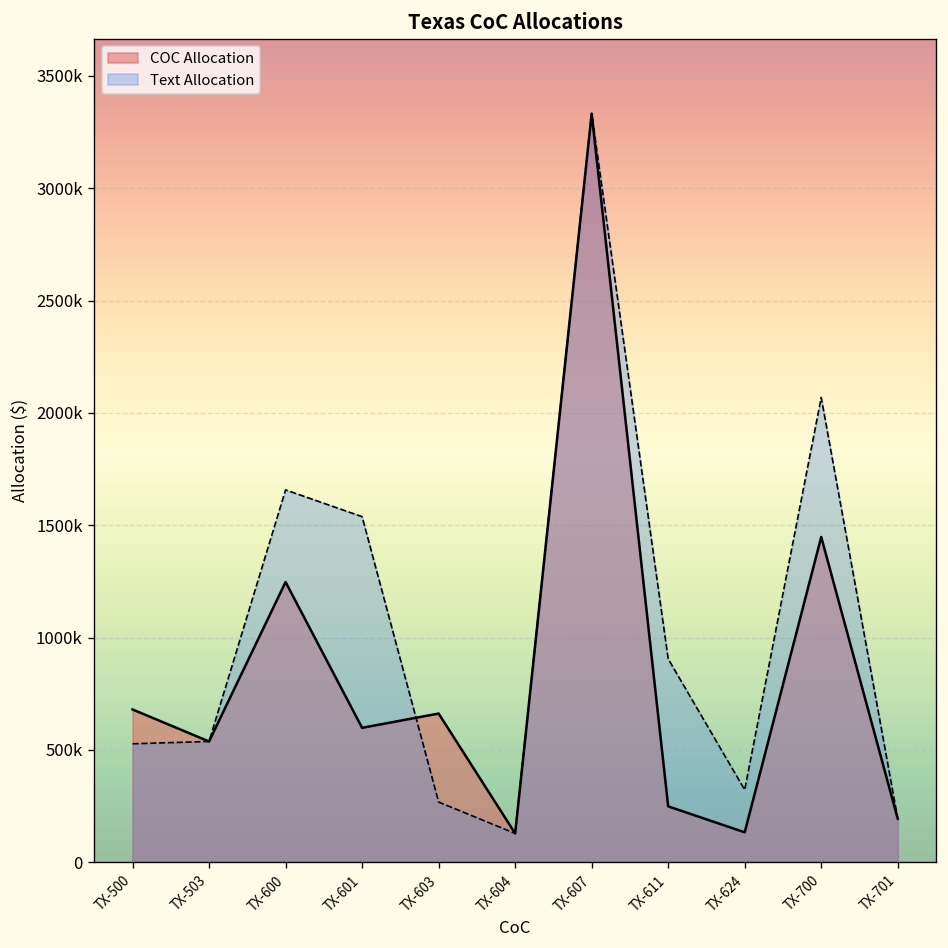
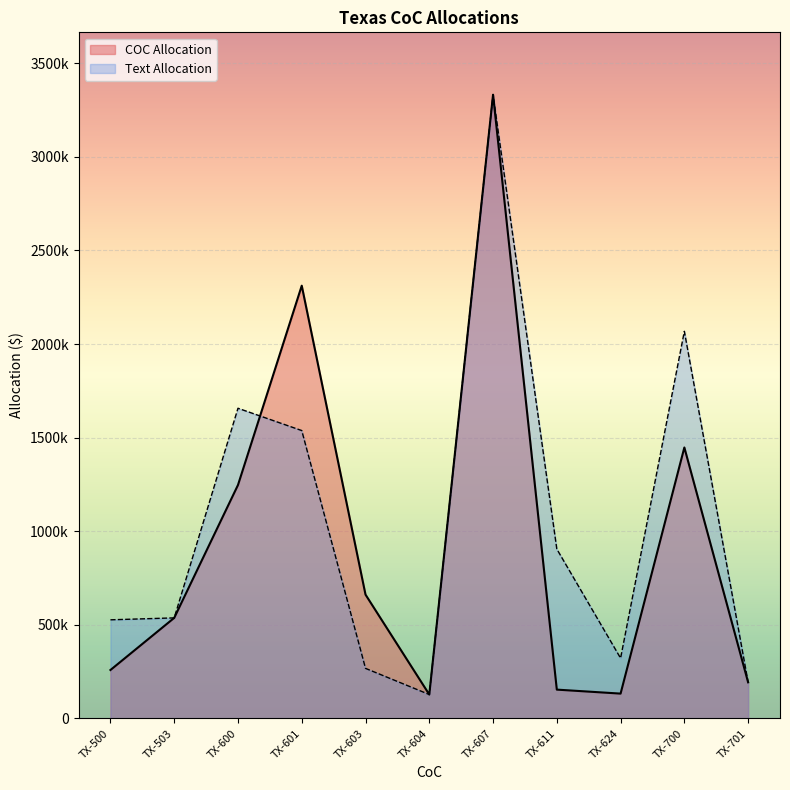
COC Allocation, TX-500: 680000 -> 260000
COC Allocation, TX-601: 600000 -> 2310000
COC Allocation, TX-611: 250000 -> 150000
